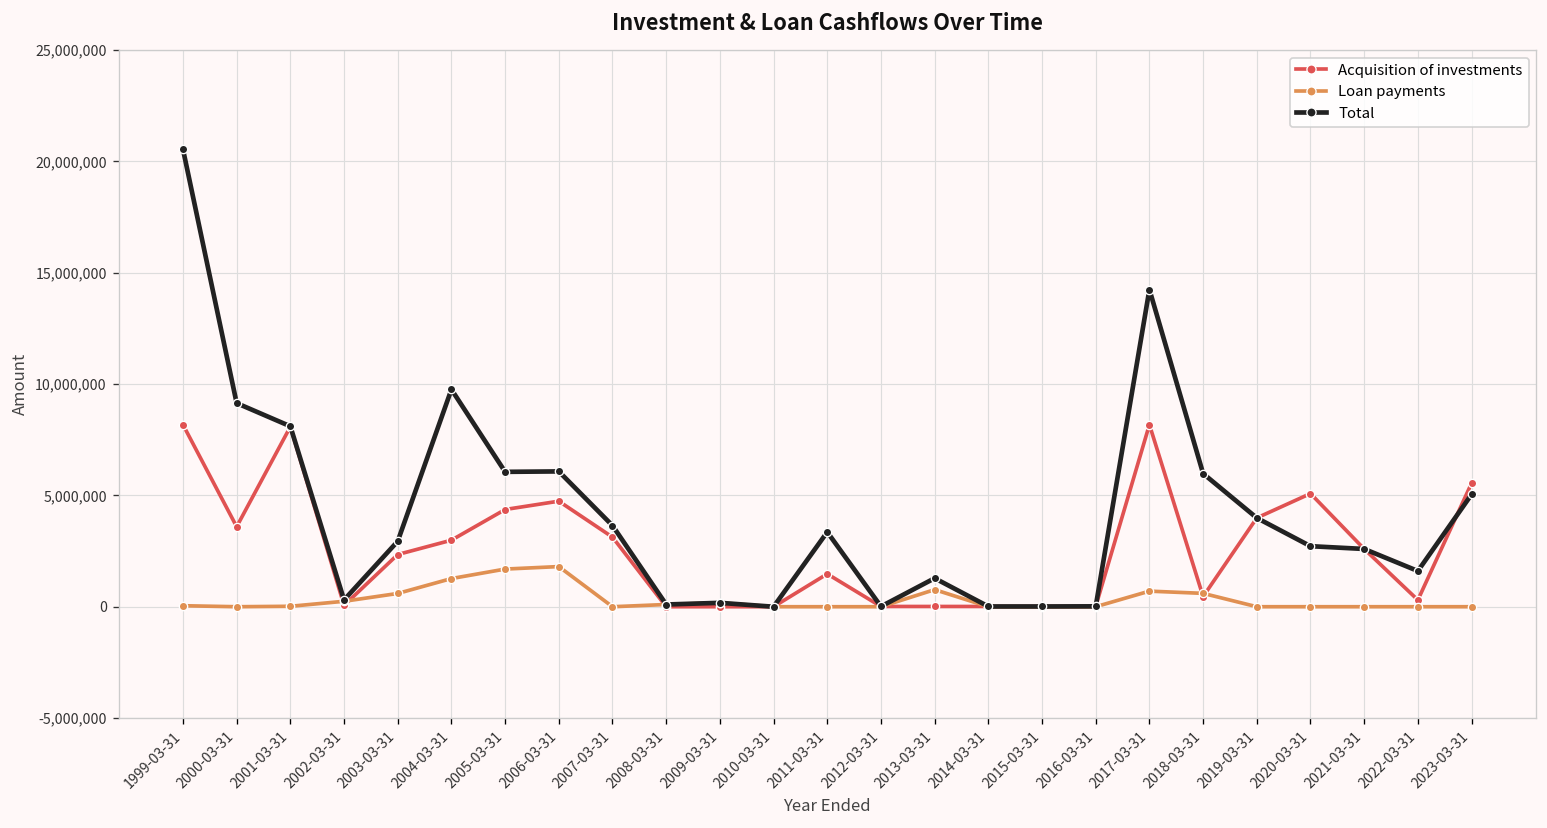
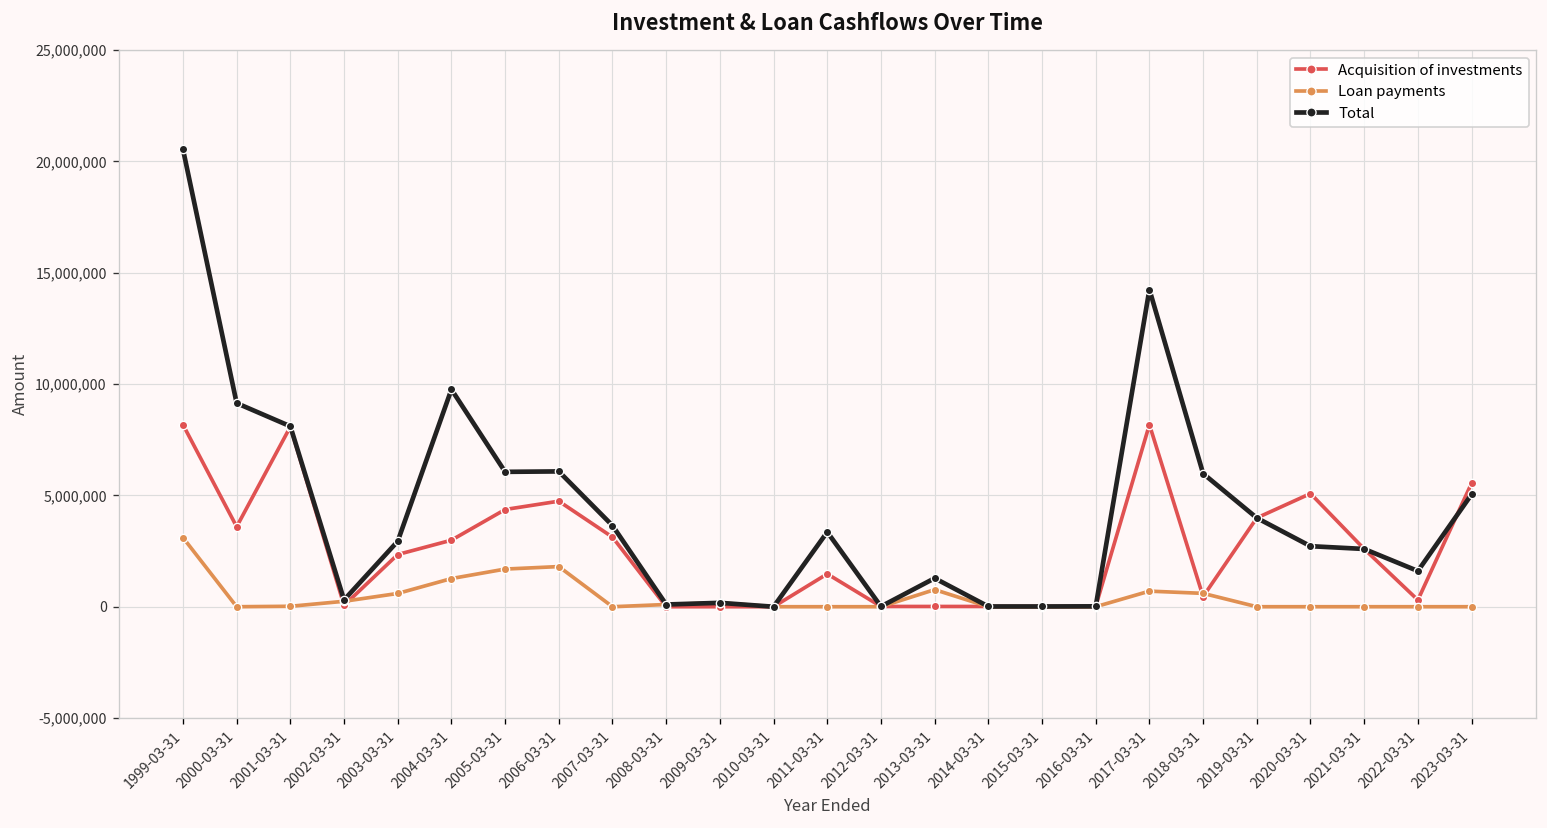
Loan payments, 1999-03-31: 0 -> 3,100,000
